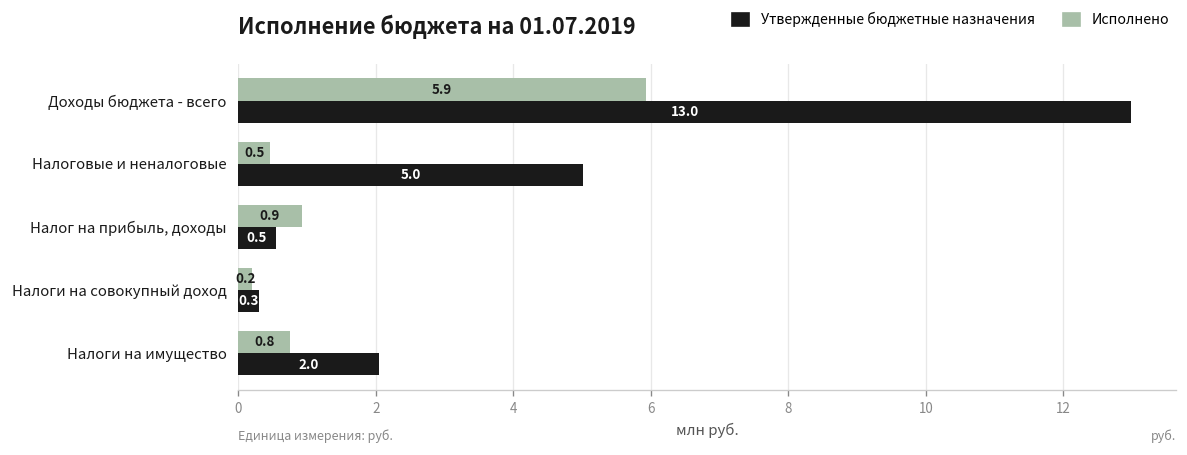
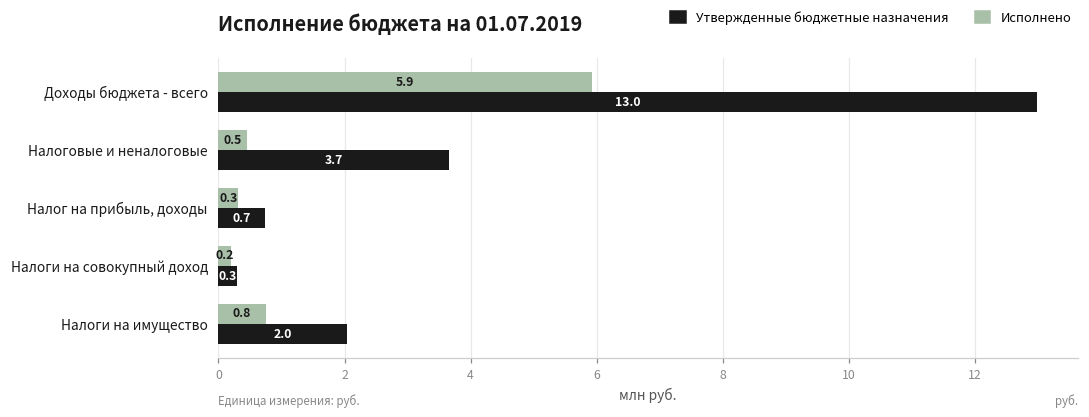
Утвержденные бюджетные назначения, Налоговые и неналоговые: 5.0 -> 3.7
Исполнено, Налог на прибыль, доходы: 0.9 -> 0.3
Утвержденные бюджетные назначения, Налог на прибыль, доходы: 0.5 -> 0.7
